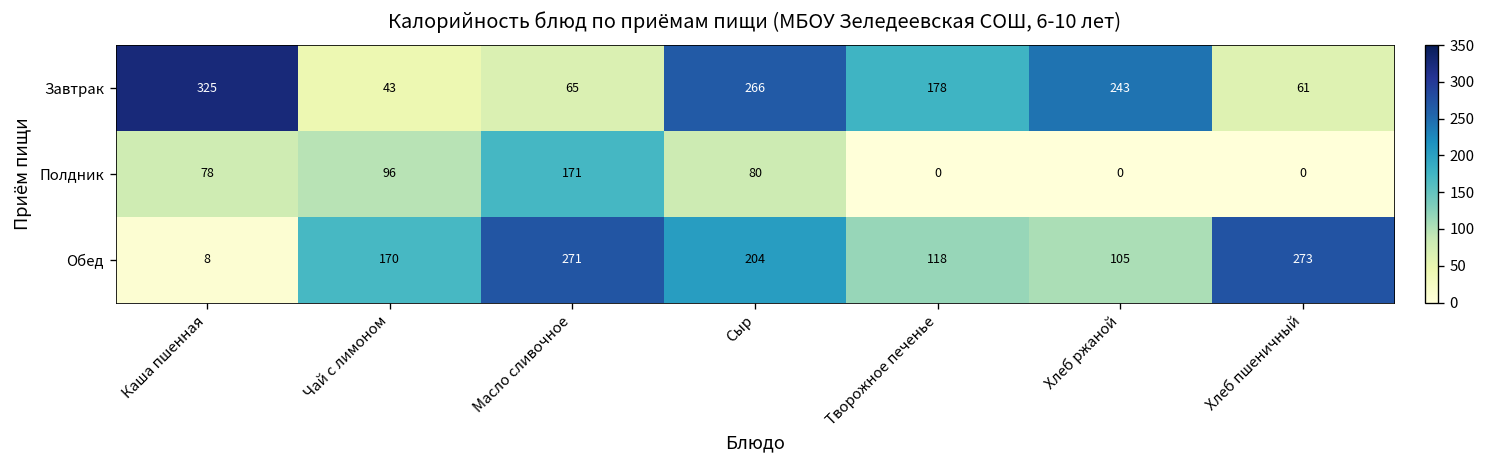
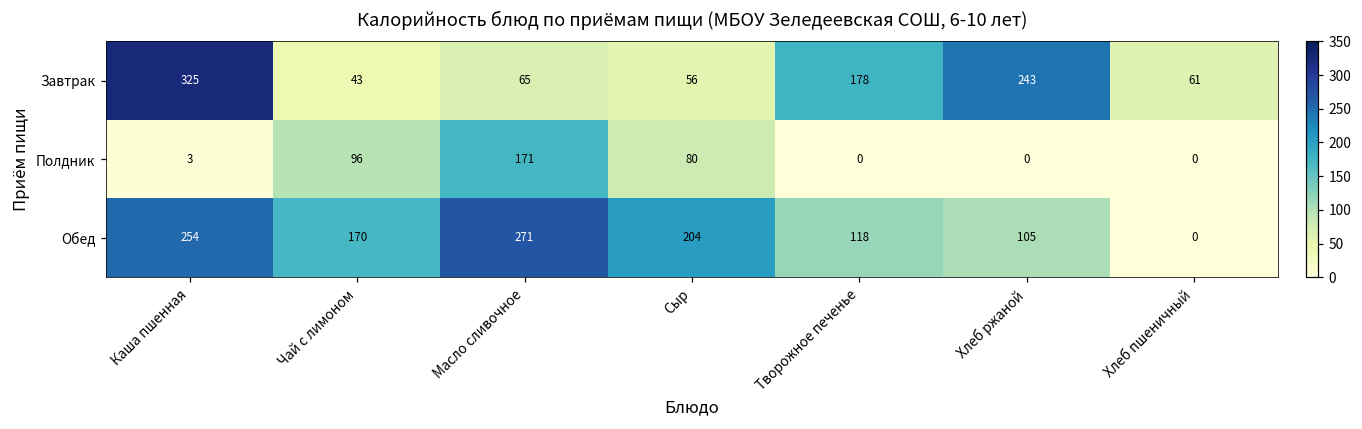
Завтрак, Сыр: 266 -> 56
Полдник, Каша пшенная: 78 -> 3
Обед, Каша пшенная: 8 -> 254
Обед, Хлеб пшеничный: 273 -> 0
